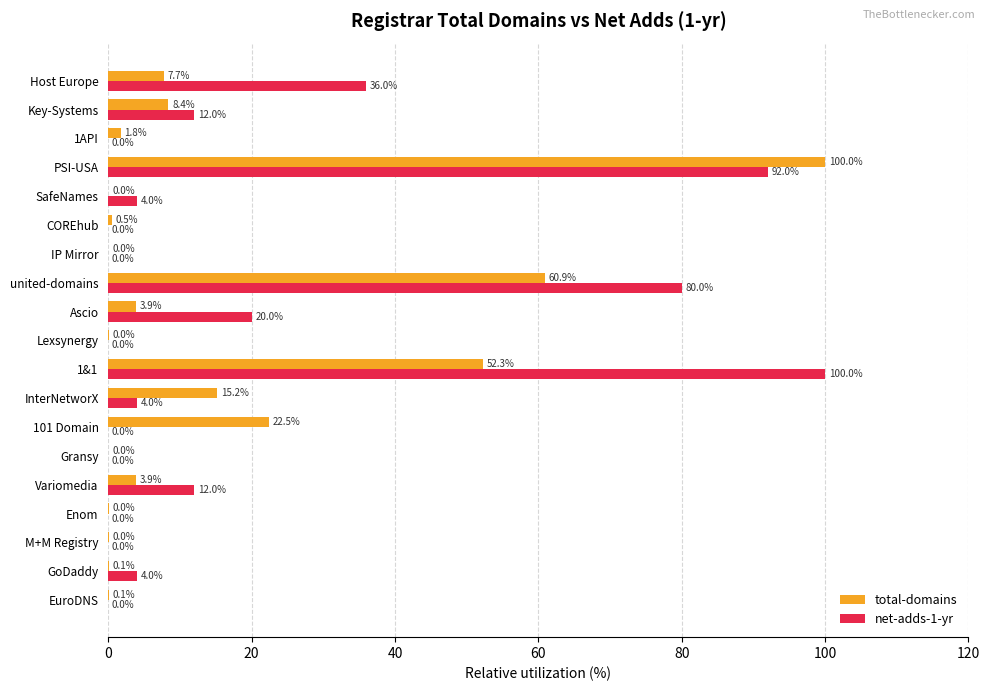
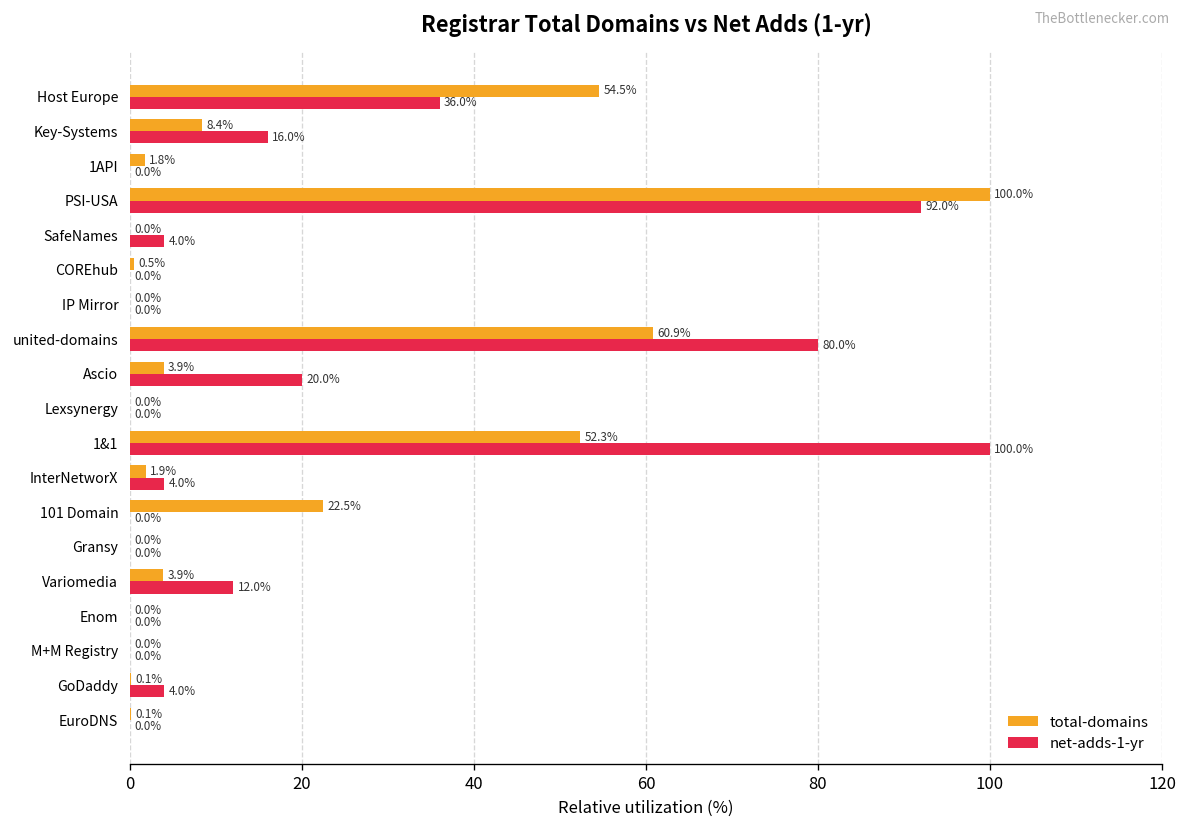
total-domains, Host Europe: 7.7% -> 54.5%
net-adds-1-yr, Key-Systems: 12.0% -> 16.0%
total-domains, InterNetworX: 15.2% -> 1.9%
